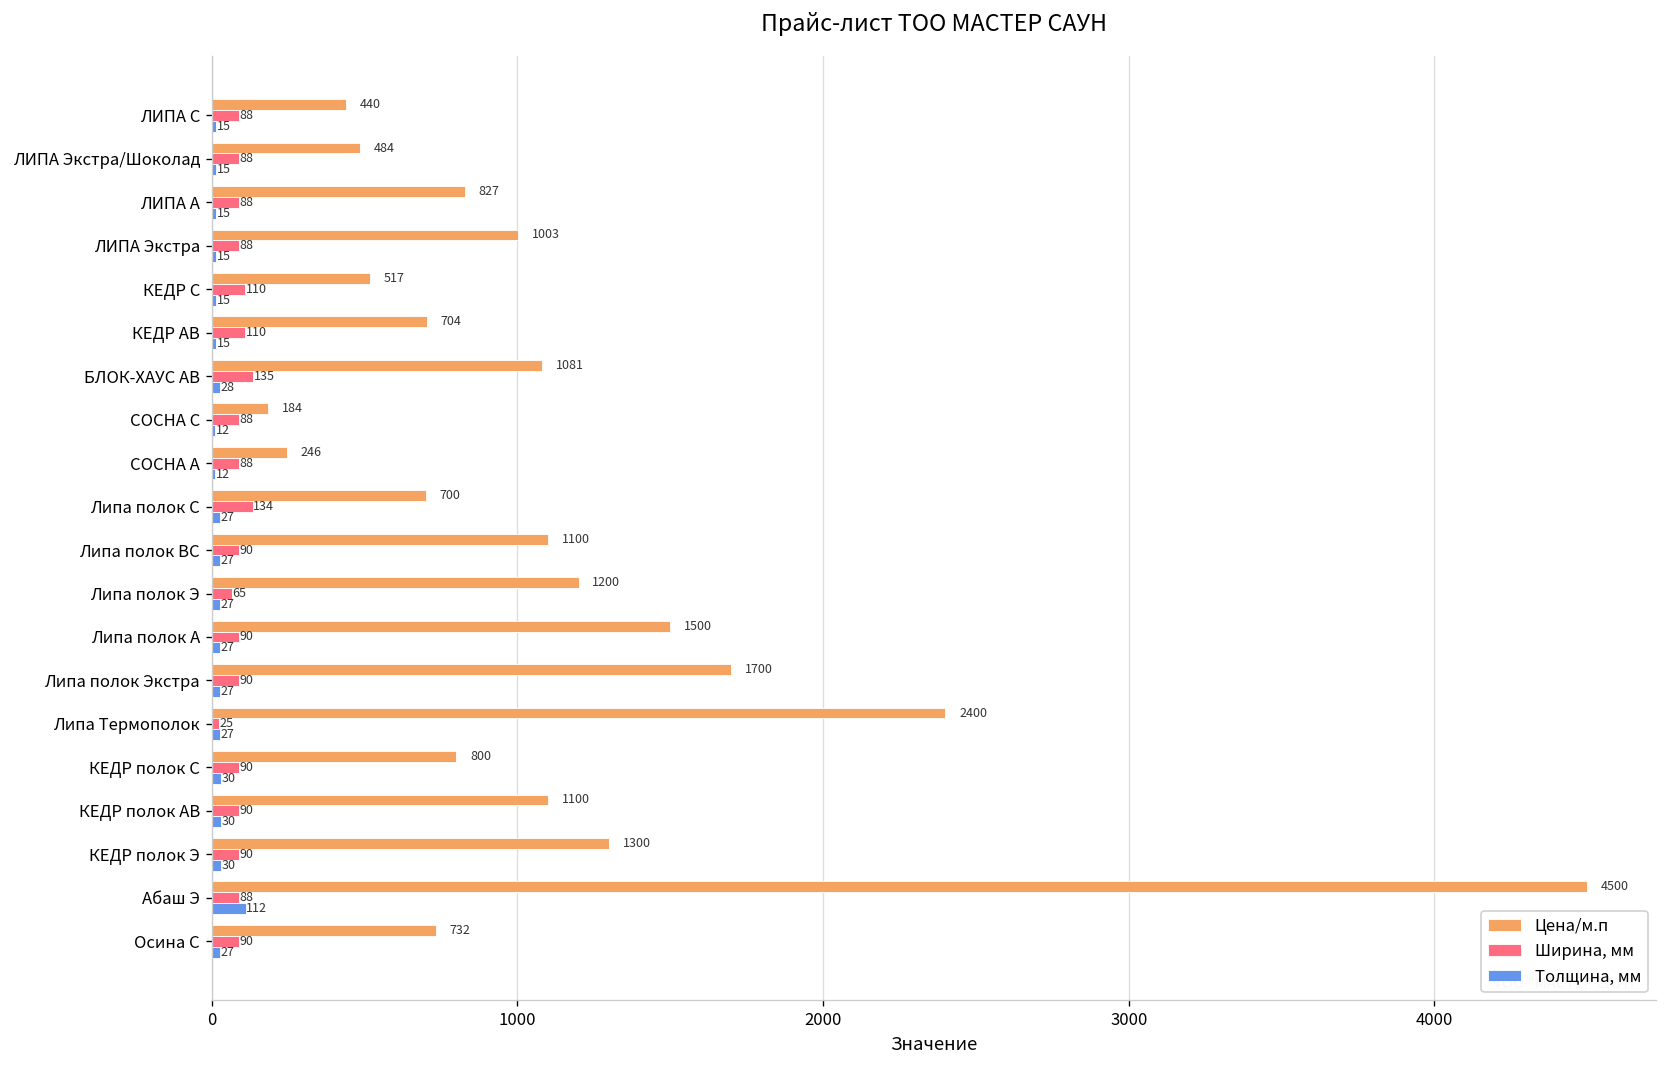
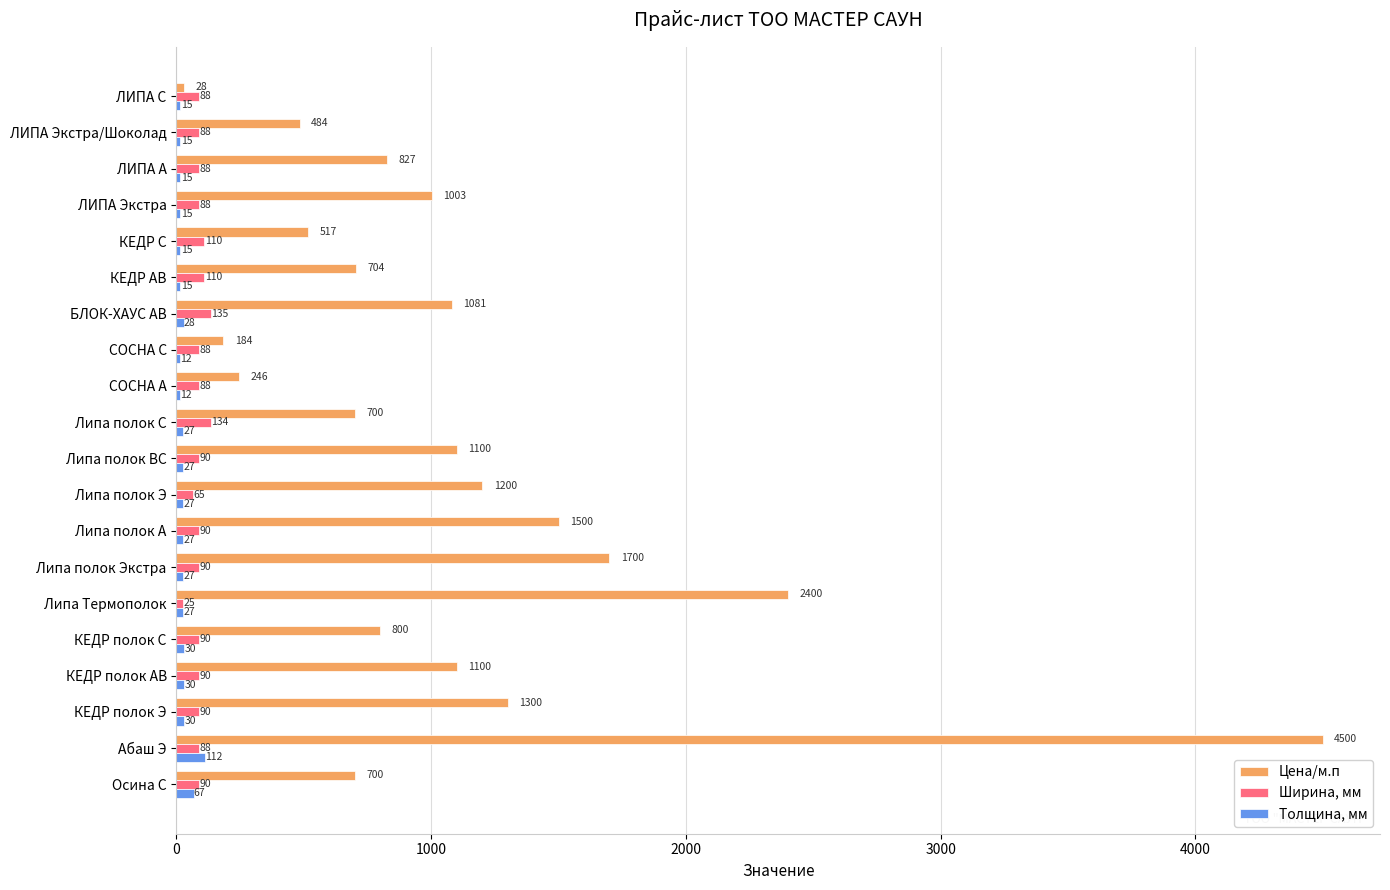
Цена/м.п, ЛИПА С: 440 -> 28
Цена/м.п, Осина С: 732 -> 700
Толщина, мм, Осина С: 27 -> 67
